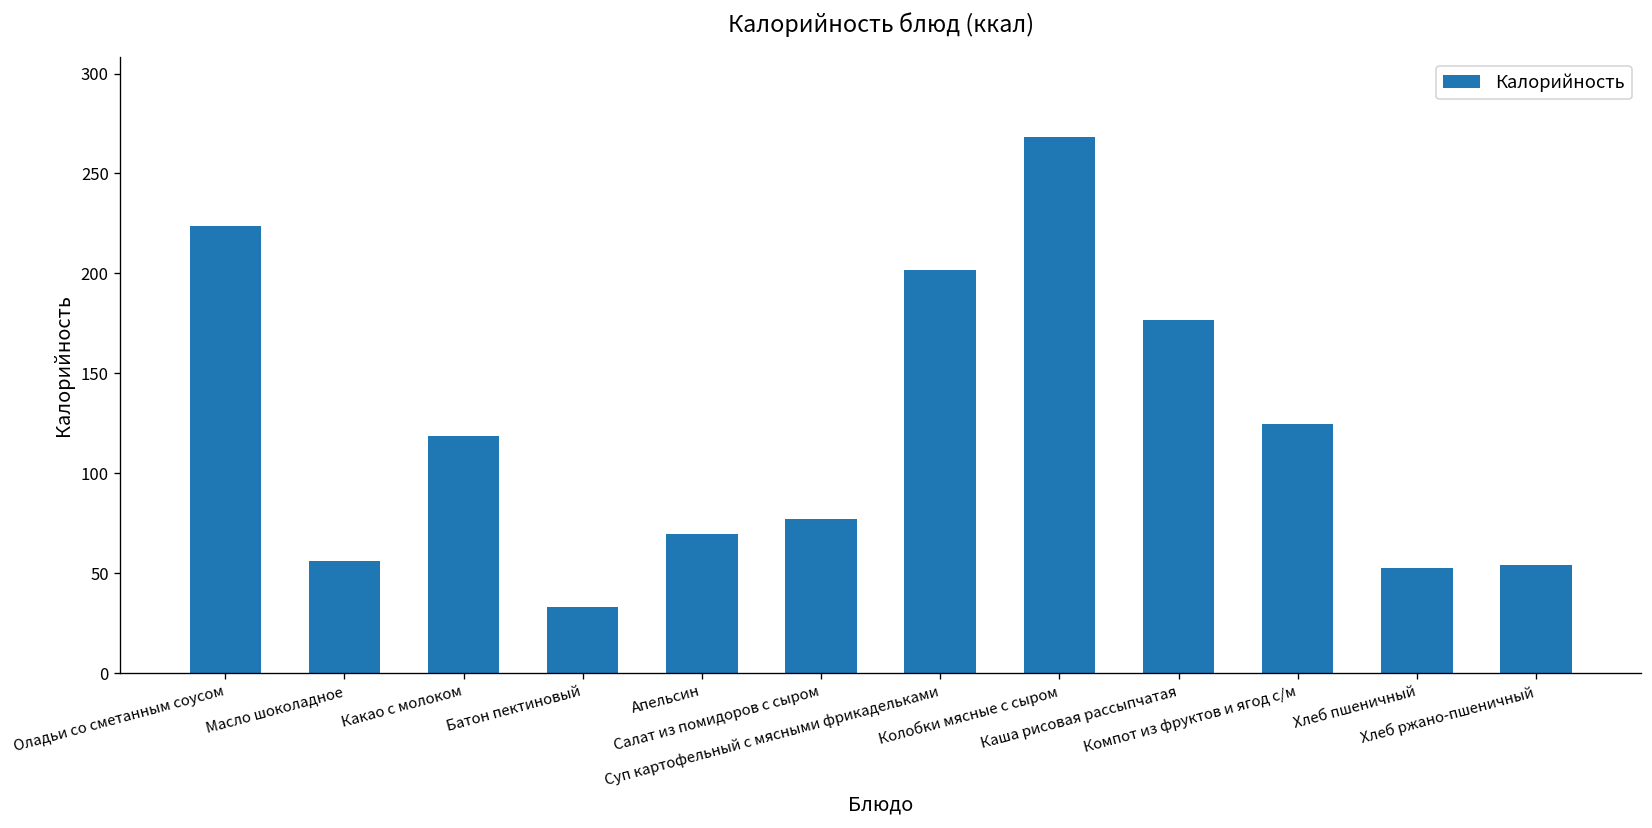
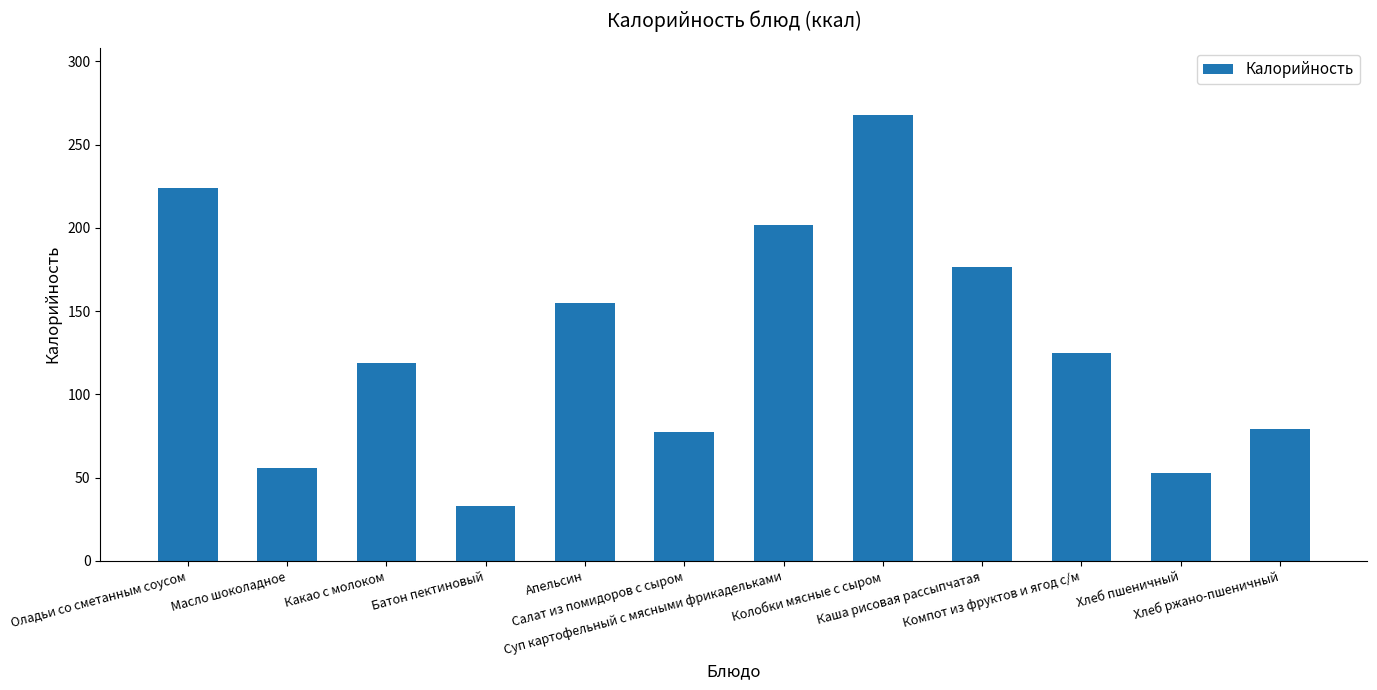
Апельсин: 70 -> 155
Хлеб ржано-пшеничный: 54 -> 79
